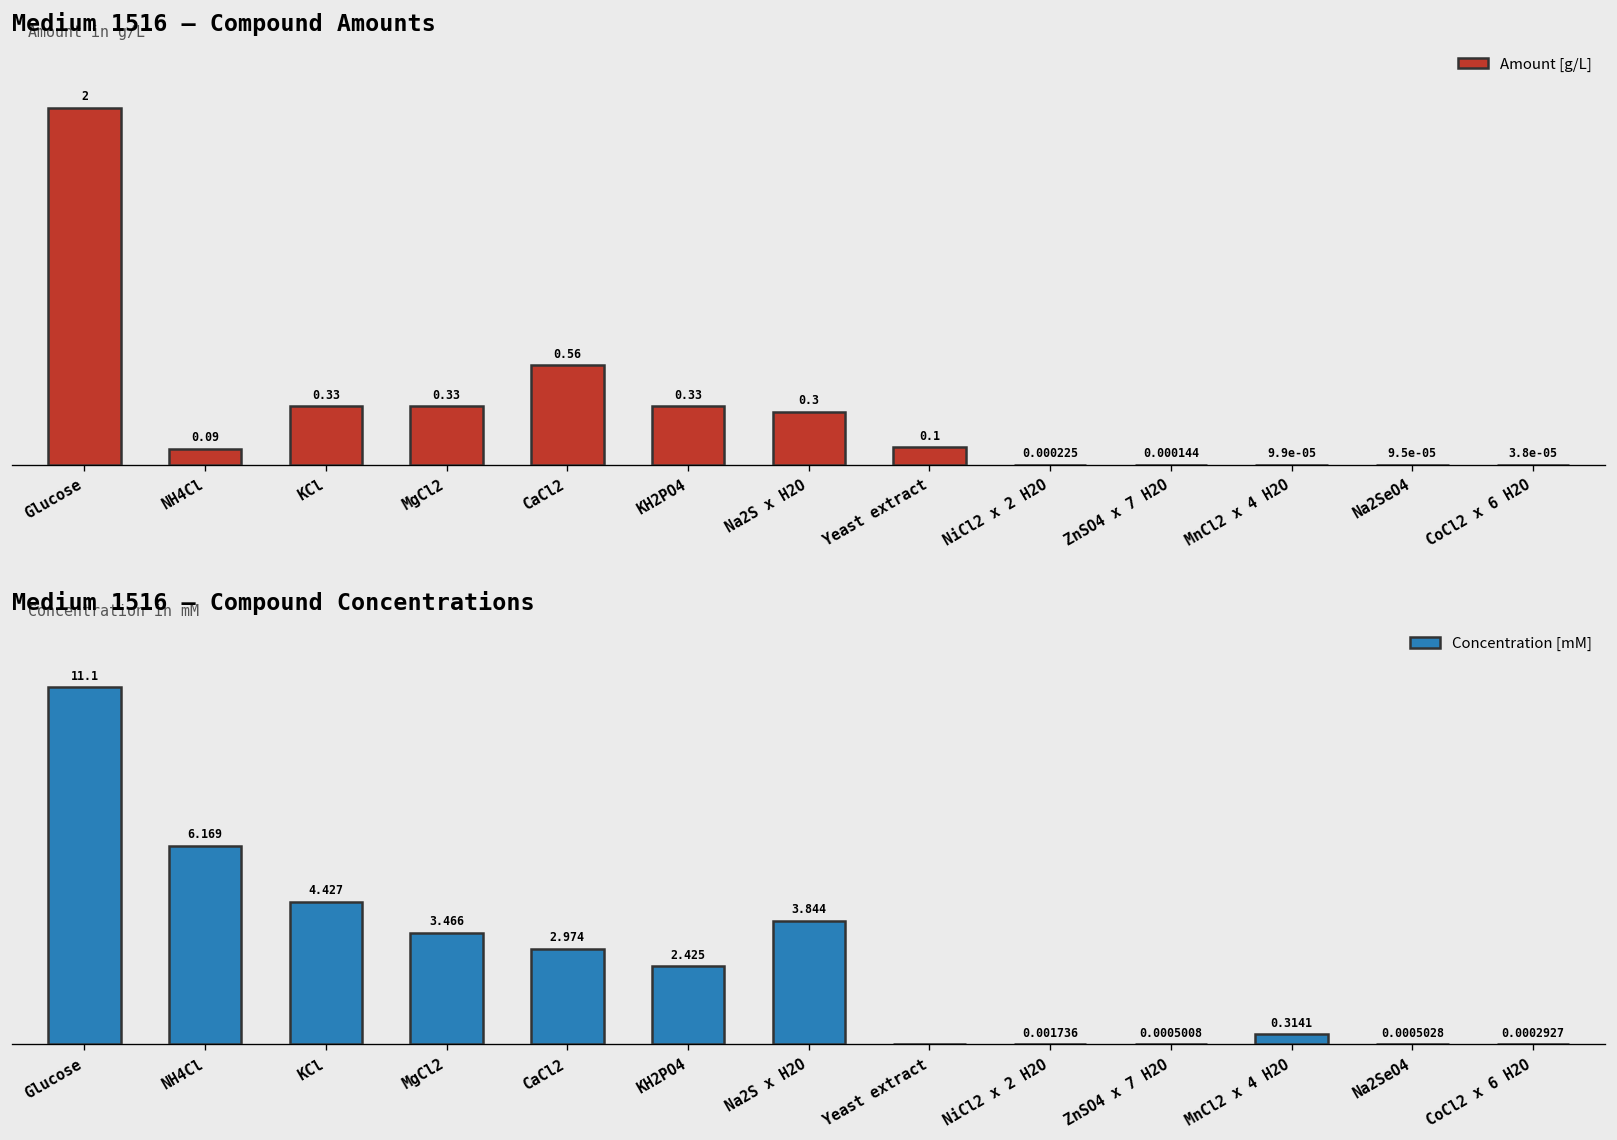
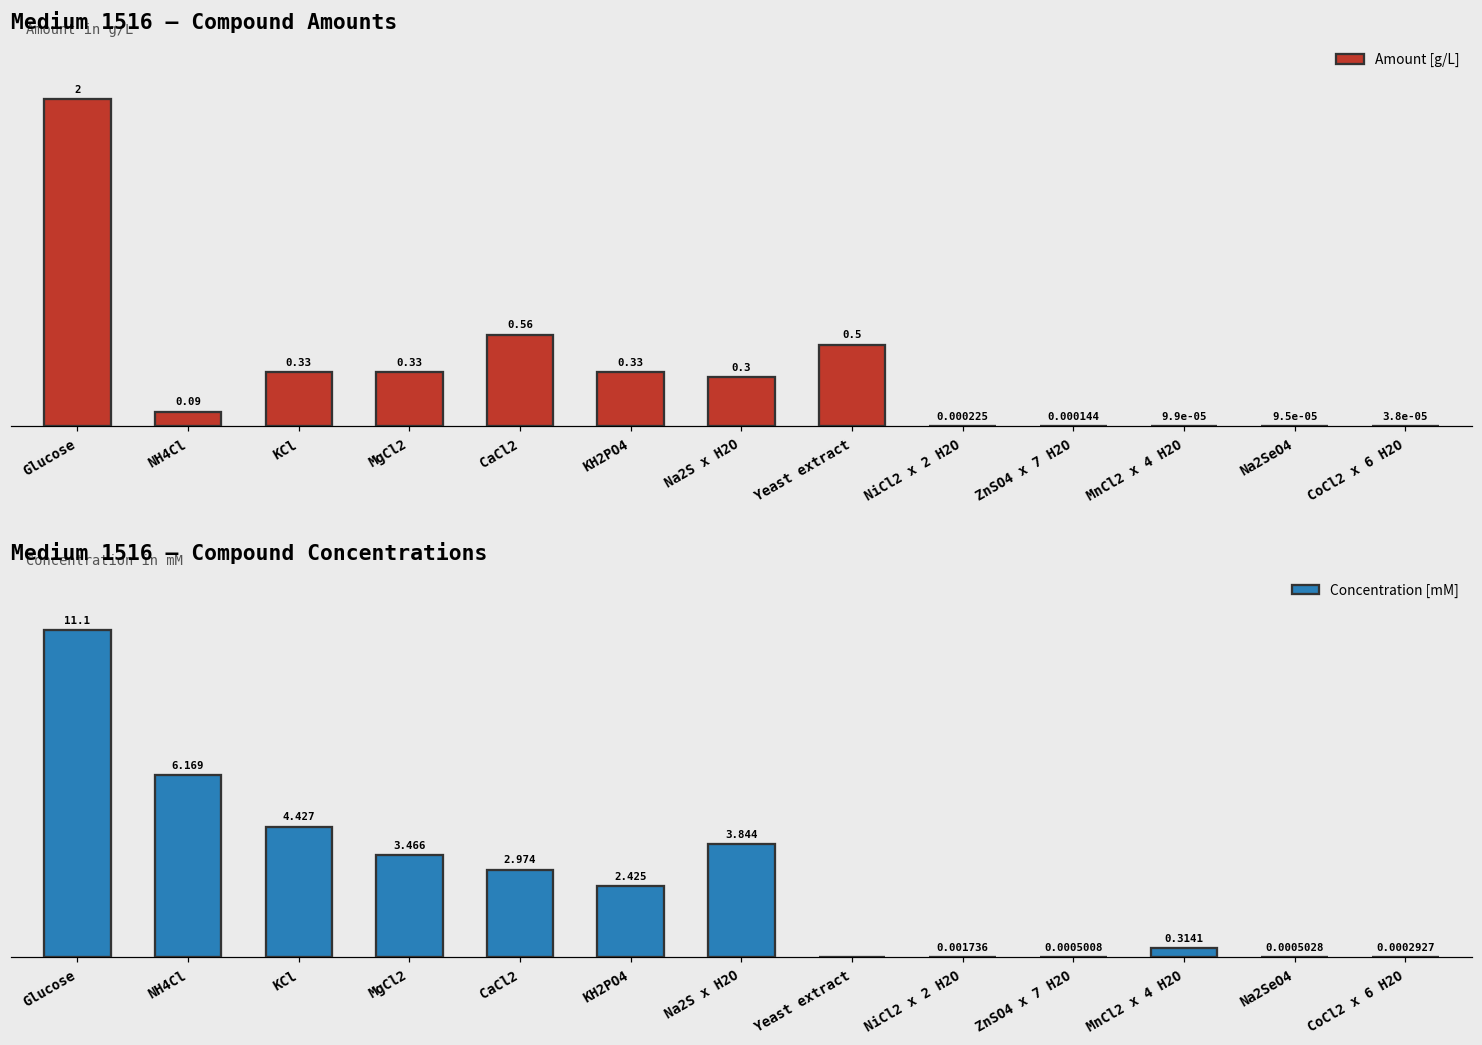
Medium 1516 – Compound Amounts, Yeast extract: 0.1 -> 0.5
